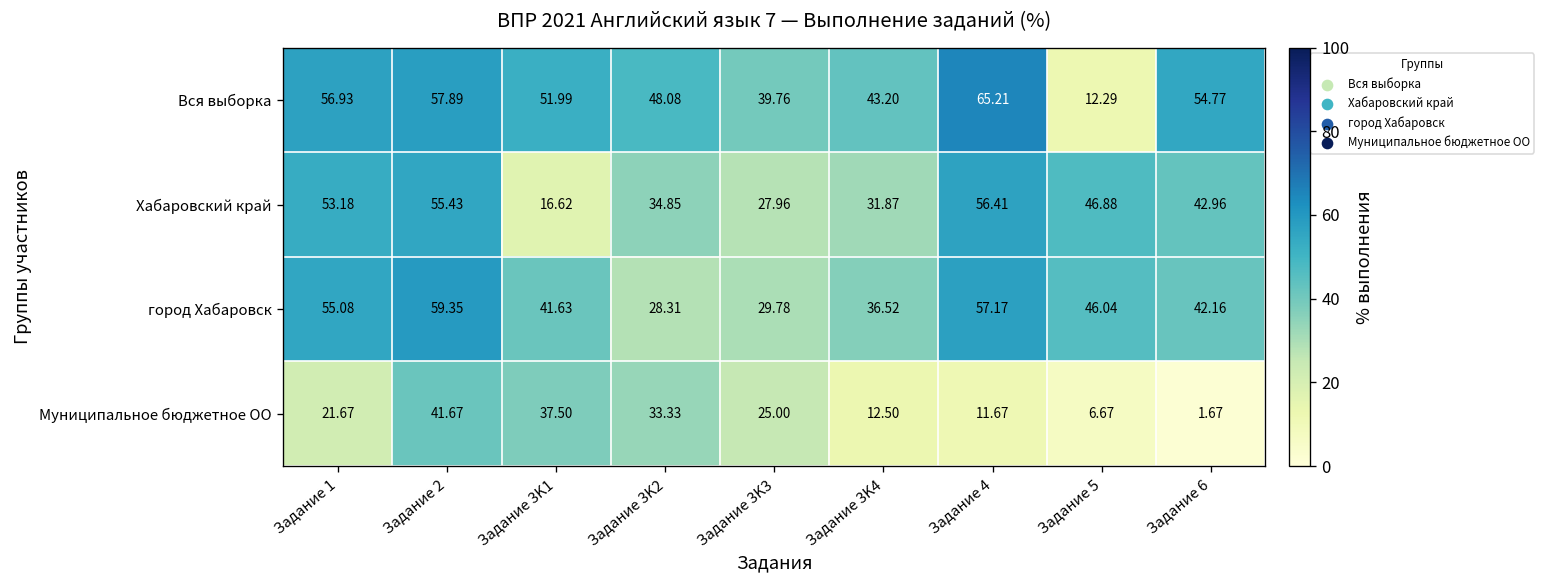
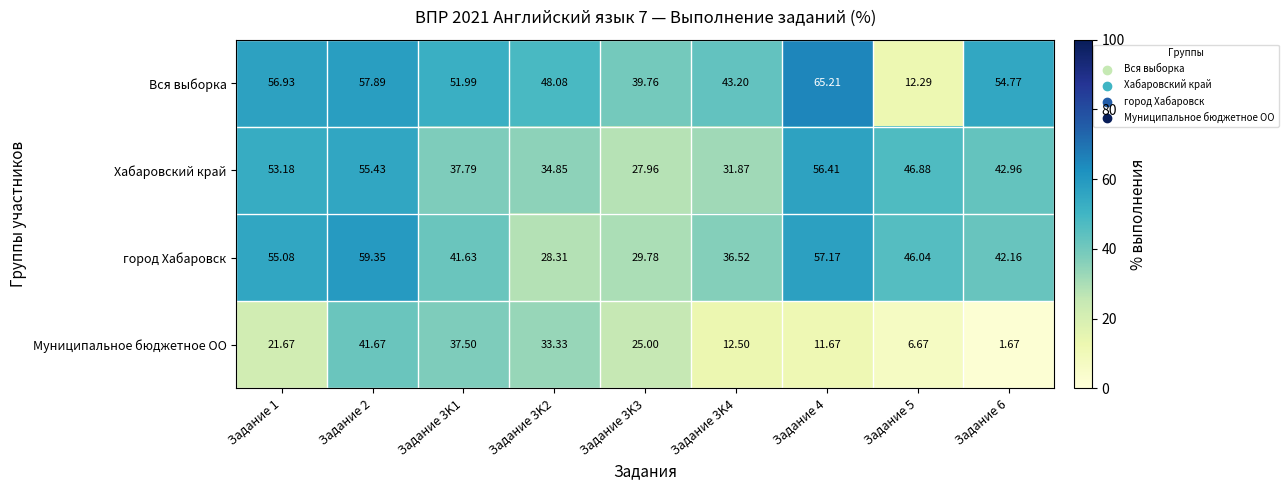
Хабаровский край, Задание 3K1: 16.62 -> 37.79
